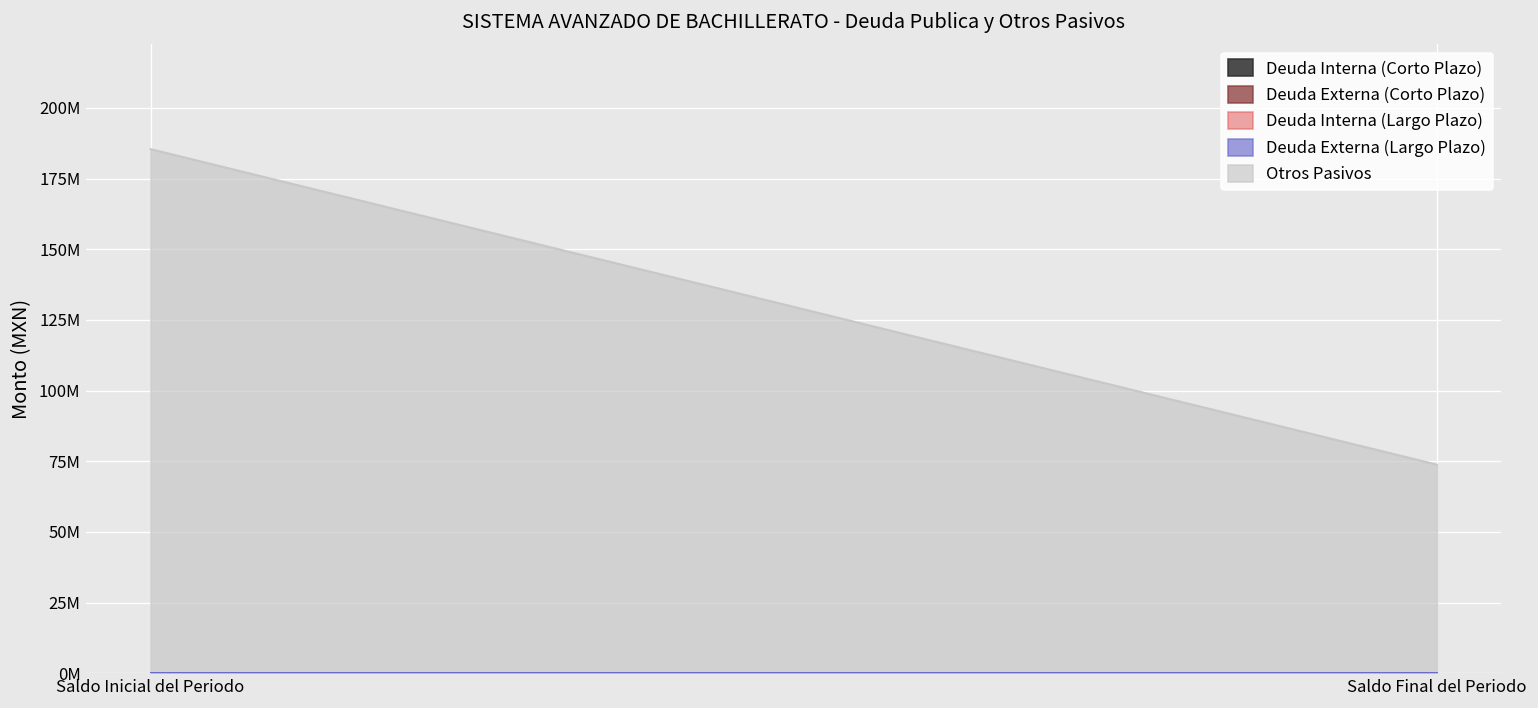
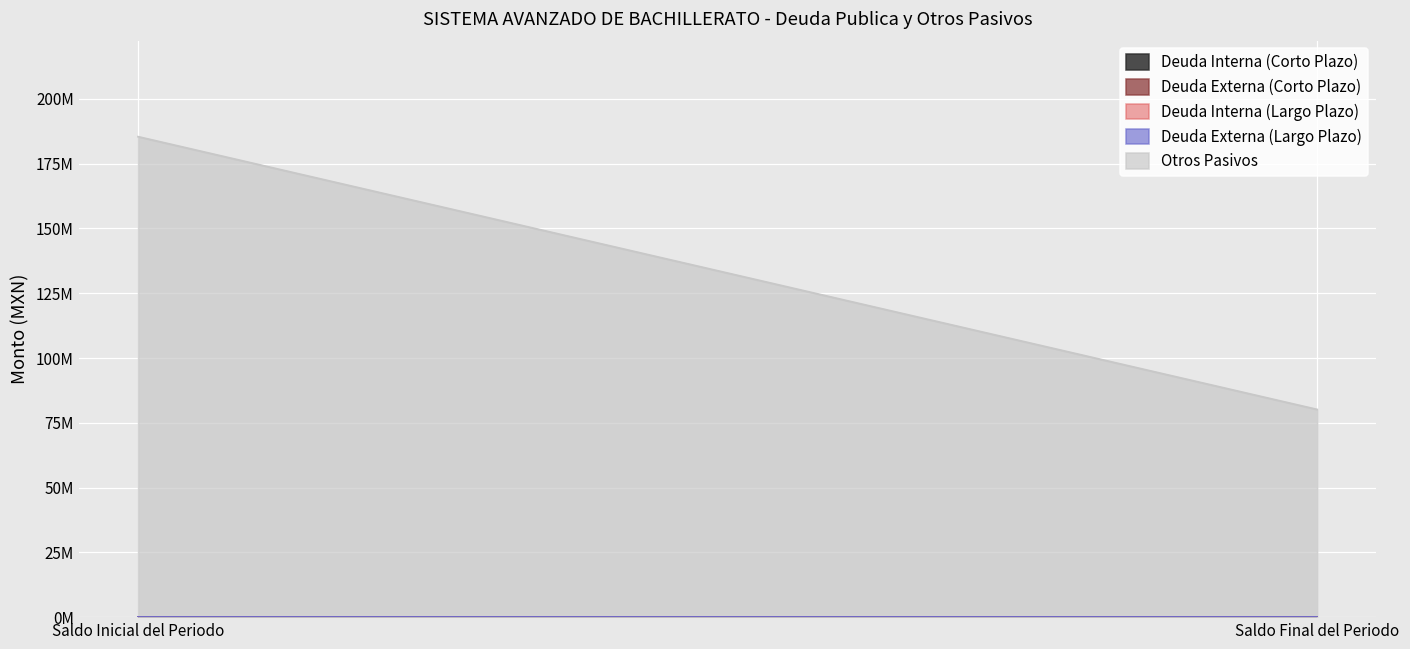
Otros Pasivos, Saldo Final del Periodo: 74000000 -> 80000000
